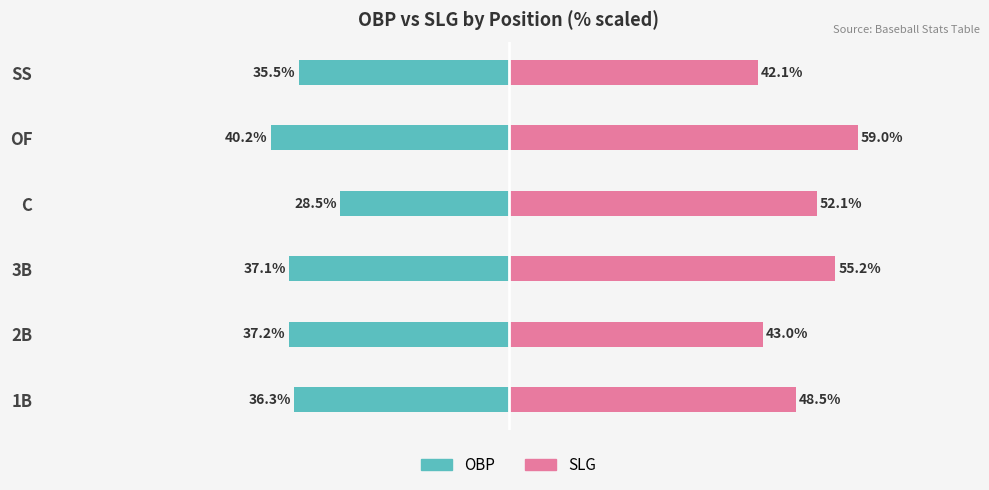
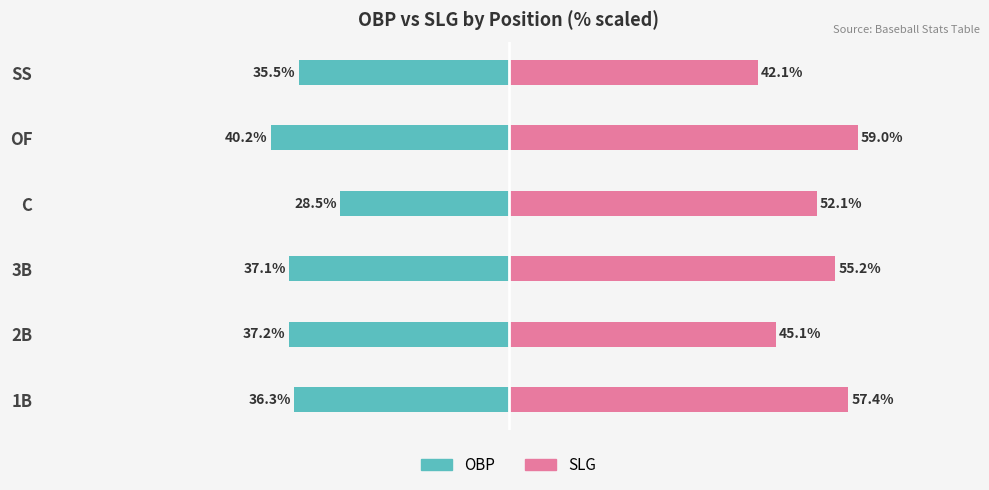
SLG, 2B: 43.0% -> 45.1%
SLG, 1B: 48.5% -> 57.4%
